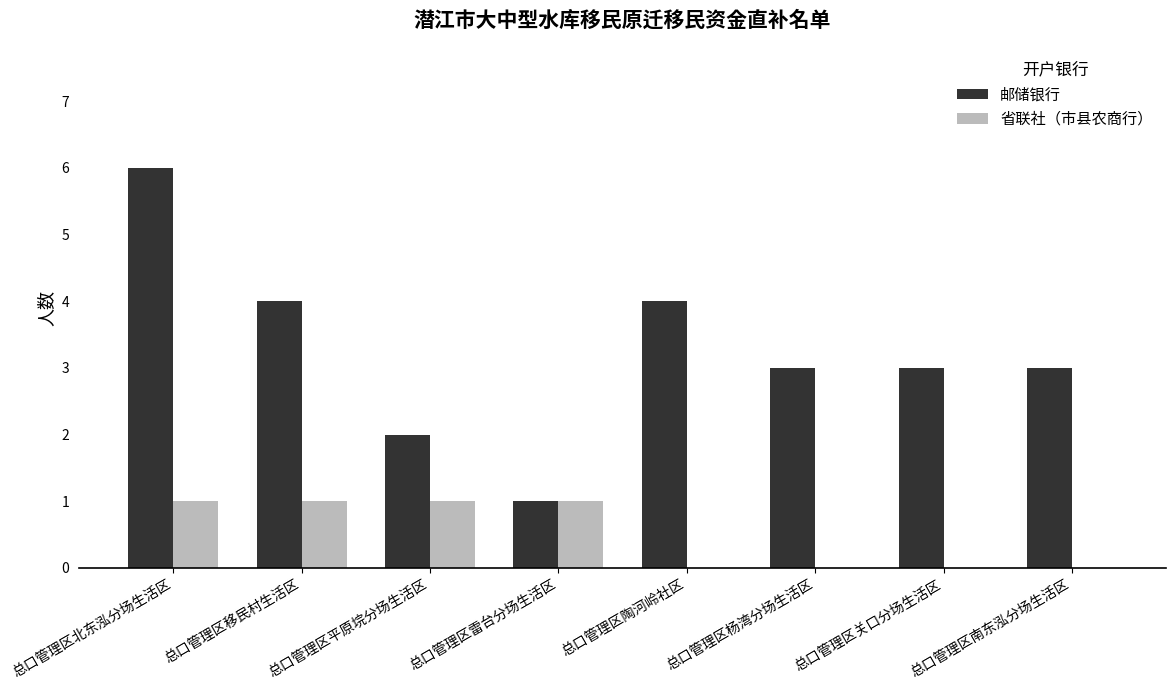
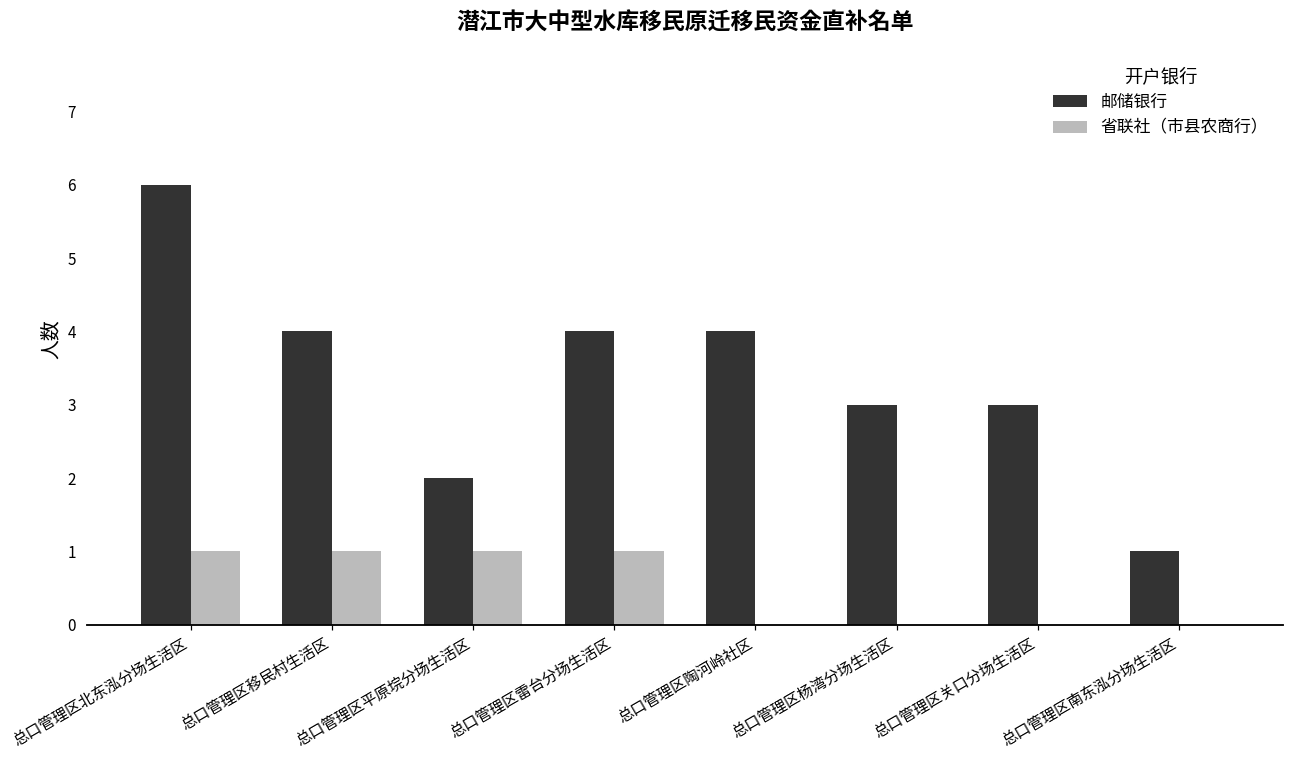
邮储银行, 总口管理区雷台分场生活区: 1 -> 4
邮储银行, 总口管理区南东泓分场生活区: 3 -> 1
